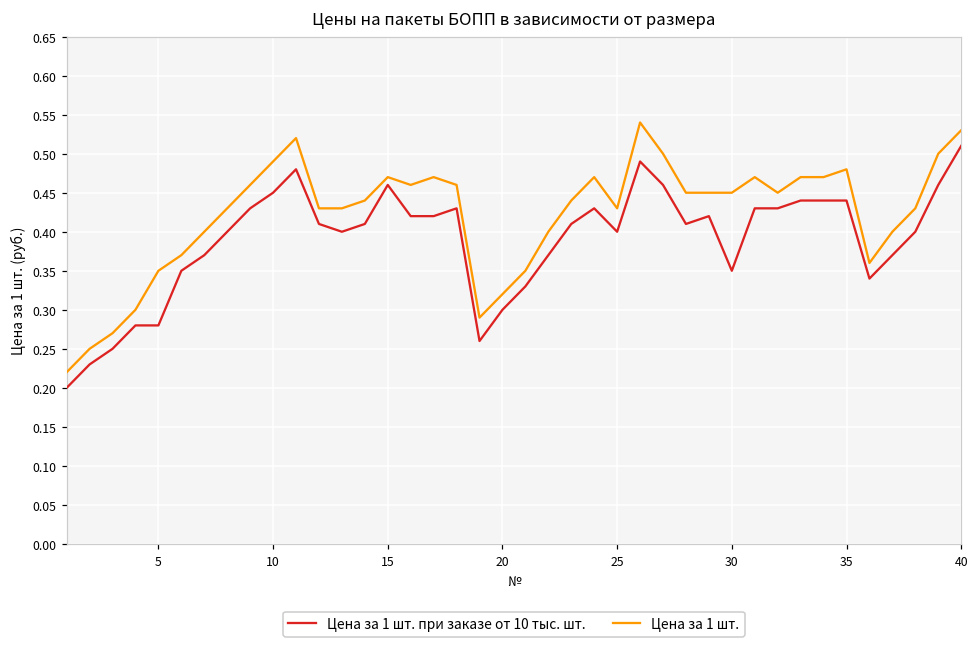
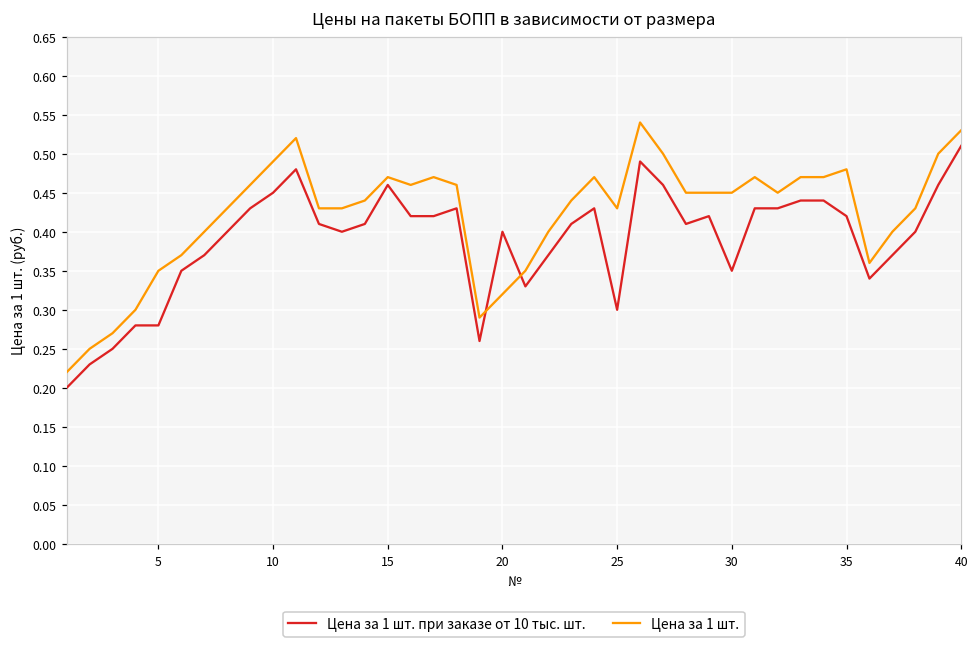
Цена за 1 шт. при заказе от 10 тыс. шт., 20: 0.3 -> 0.4
Цена за 1 шт. при заказе от 10 тыс. шт., 25: 0.4 -> 0.3
Цена за 1 шт. при заказе от 10 тыс. шт., 35: 0.44 -> 0.42
